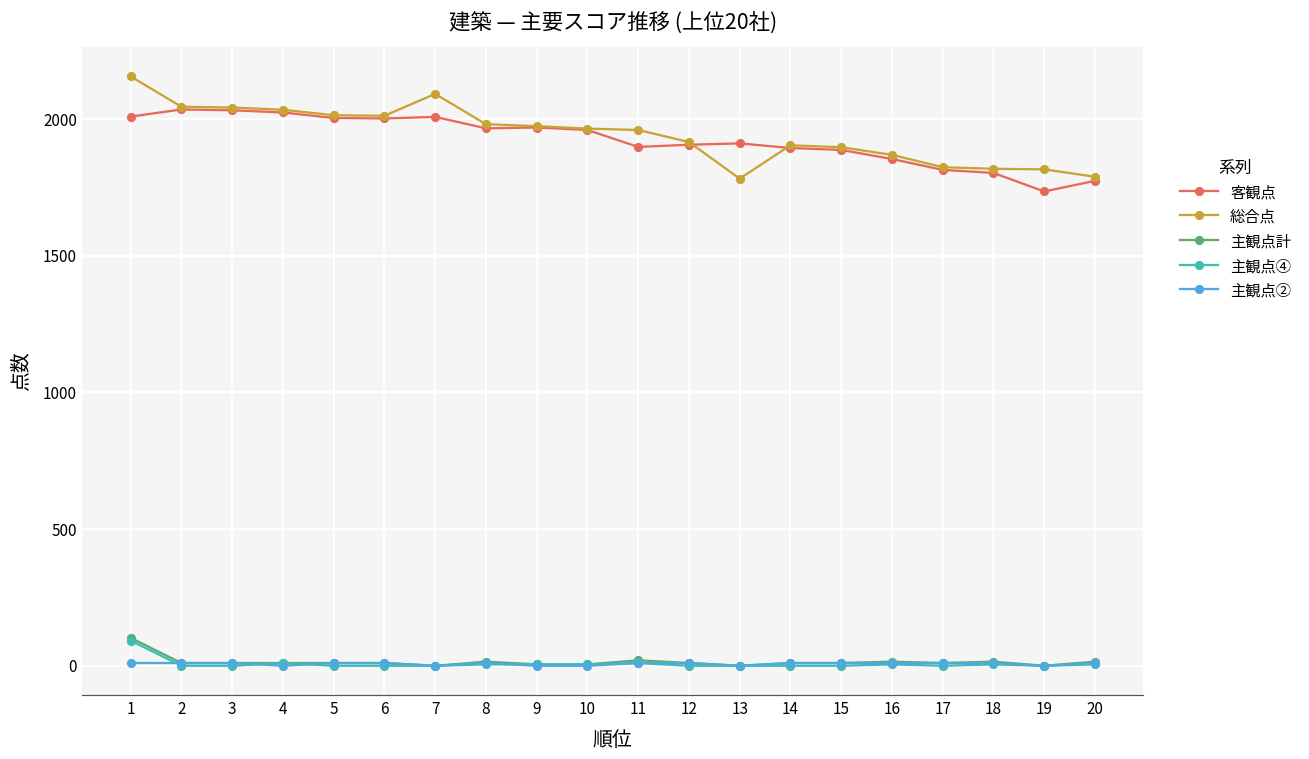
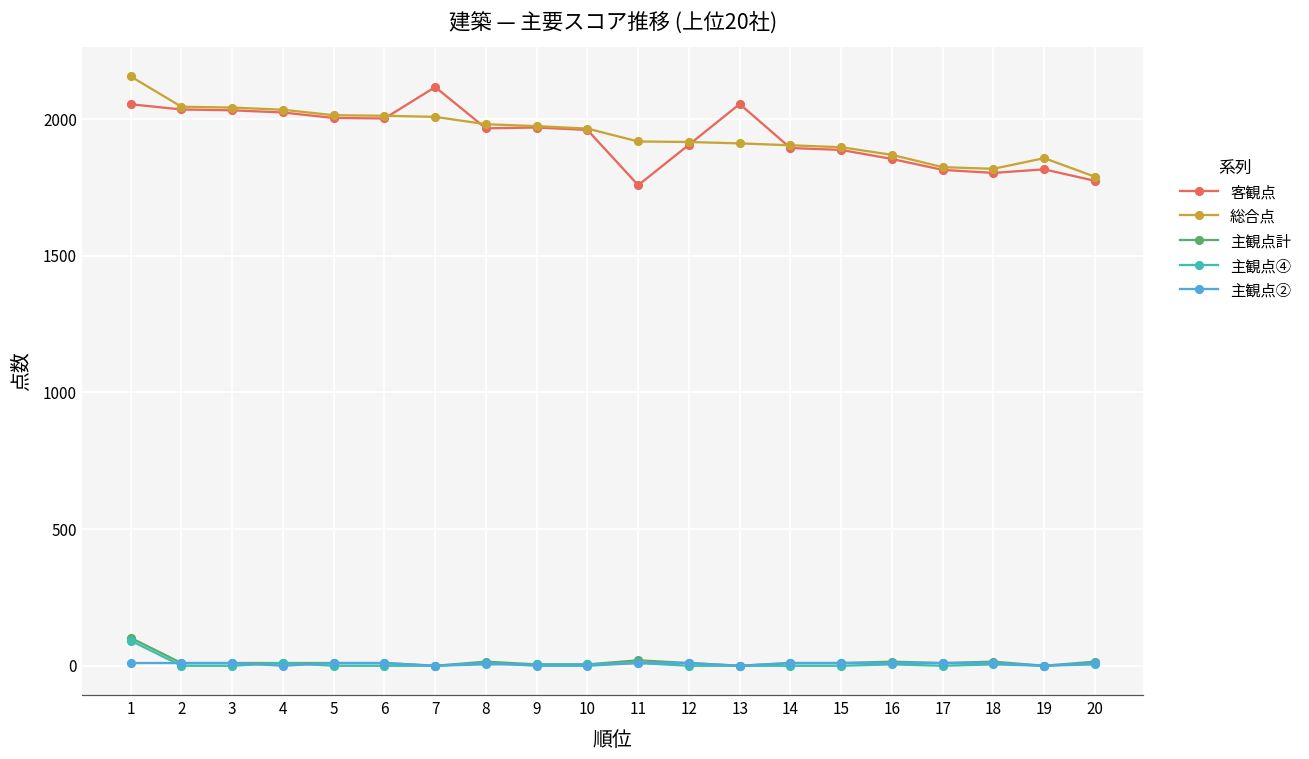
客観点, 1: 2010 -> 2050
客観点, 7: 2010 -> 2120
総合点, 7: 2090 -> 2010
客観点, 11: 1900 -> 1760
総合点, 11: 1960 -> 1920
客観点, 13: 1910 -> 2060
総合点, 13: 1780 -> 1910
客観点, 19: 1740 -> 1820
総合点, 19: 1820 -> 1860
